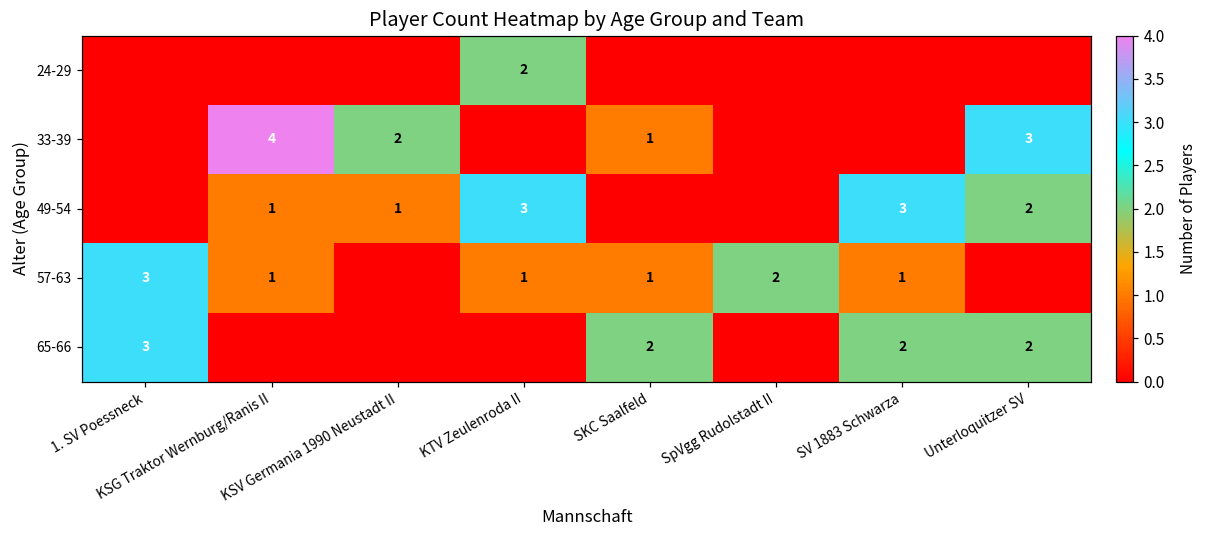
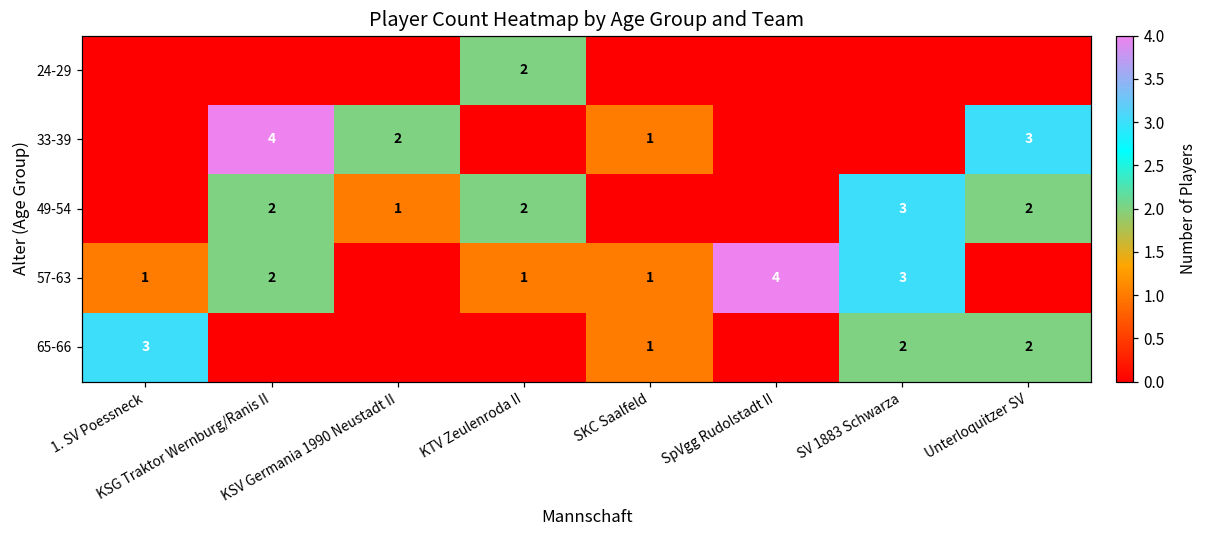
49-54, KSG Traktor Wernburg/Ranis II: 1 -> 2
49-54, KTV Zeulenroda II: 3 -> 2
57-63, 1. SV Poessneck: 3 -> 1
57-63, KSG Traktor Wernburg/Ranis II: 1 -> 2
57-63, SpVgg Rudolstadt II: 2 -> 4
57-63, SV 1883 Schwarza: 1 -> 3
65-66, SKC Saalfeld: 2 -> 1
